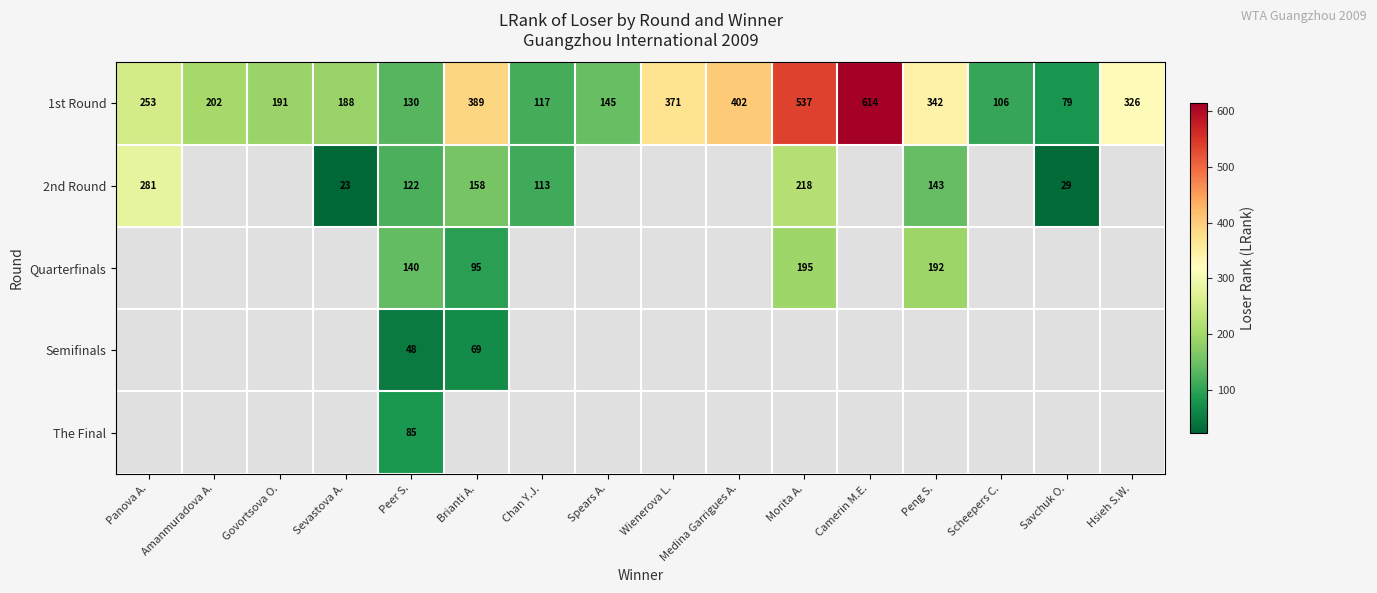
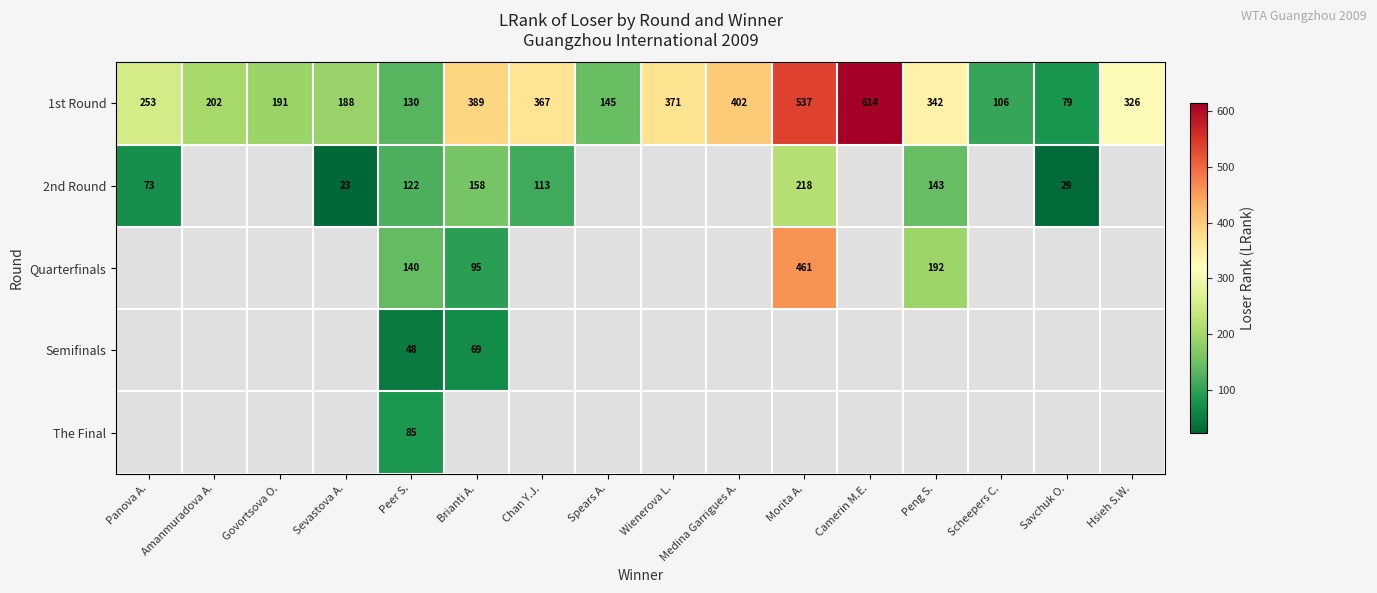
1st Round, Chan Y.J.: 117 -> 367
2nd Round, Panova A.: 281 -> 73
Quarterfinals, Morita A.: 195 -> 461
